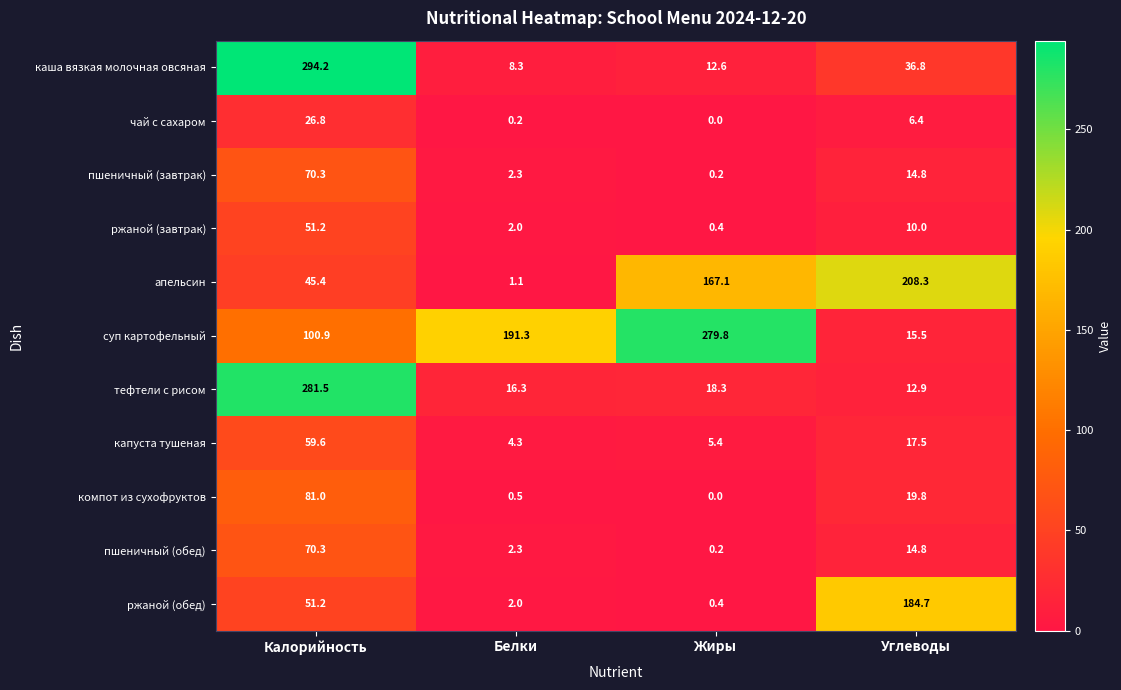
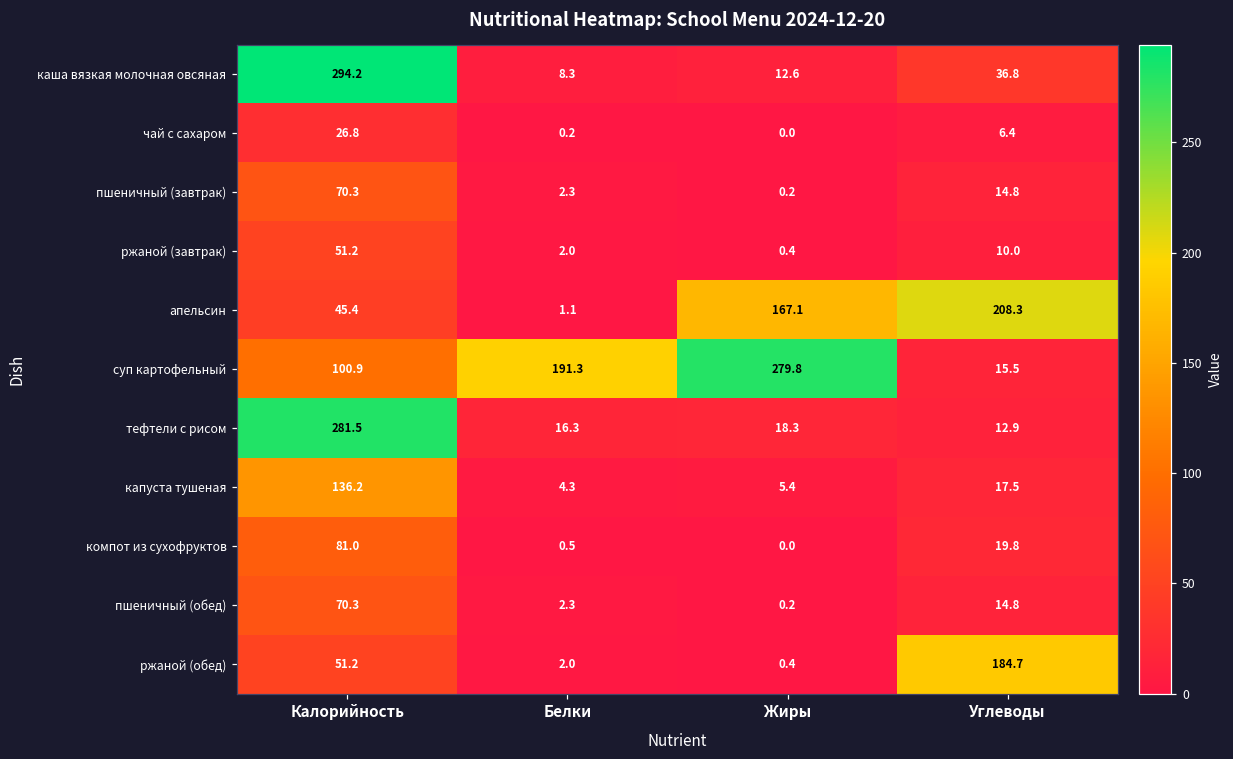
капуста тушеная, Калорийность: 59.6 -> 136.2
